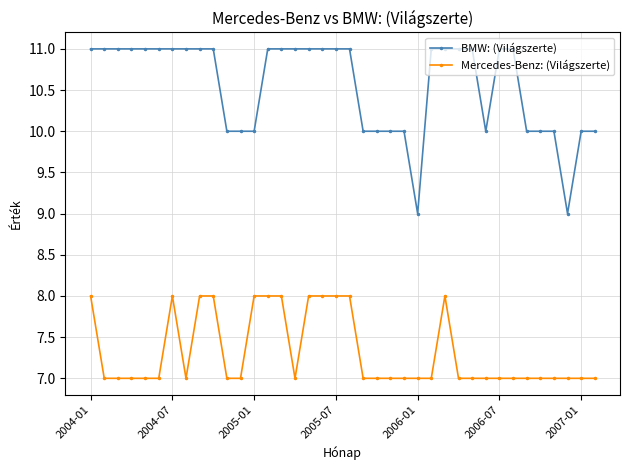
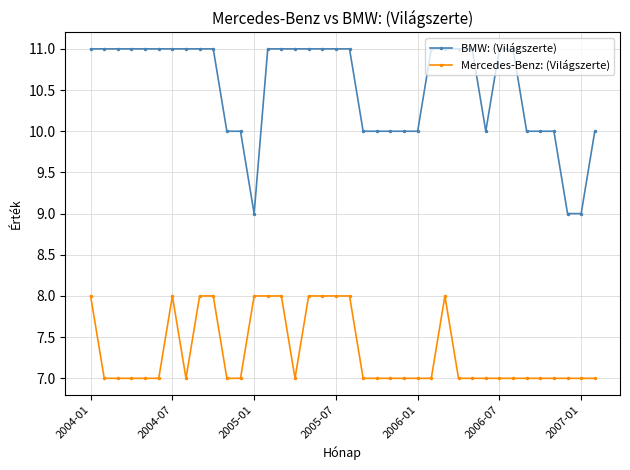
BMW: (Világszerte), 2005-01: 10 -> 9
BMW: (Világszerte), 2006-01: 9 -> 10
BMW: (Világszerte), 2007-01: 10 -> 9
